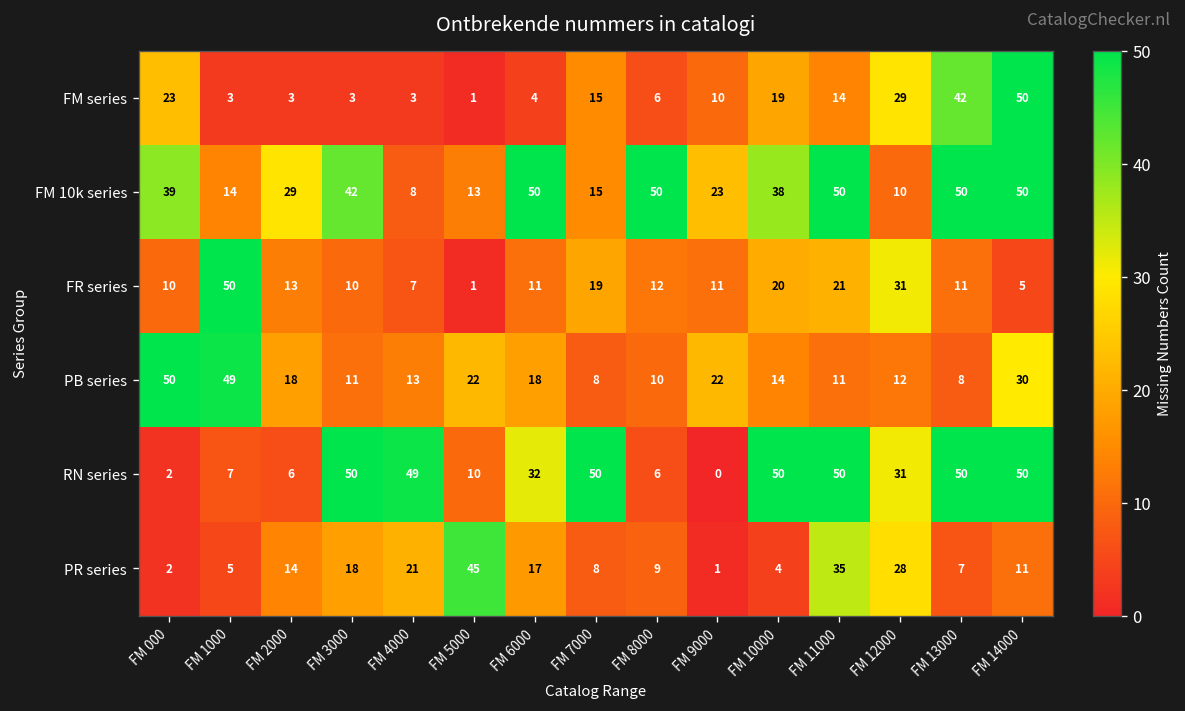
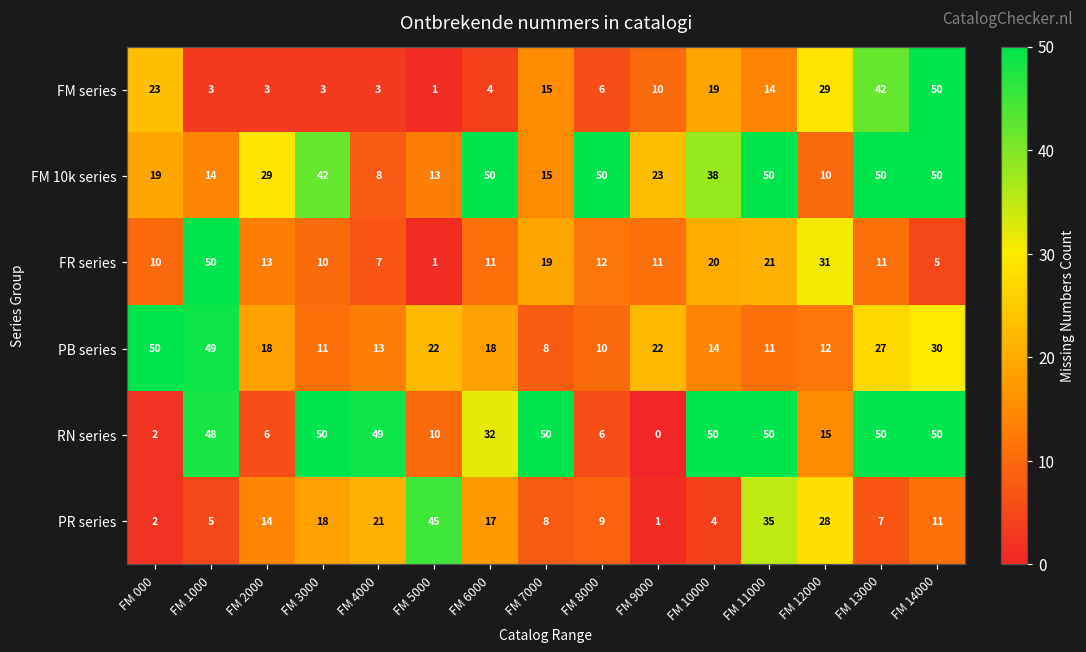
FM 10k series, FM 000: 39 -> 19
PB series, FM 13000: 8 -> 27
RN series, FM 1000: 7 -> 48
RN series, FM 12000: 31 -> 15
